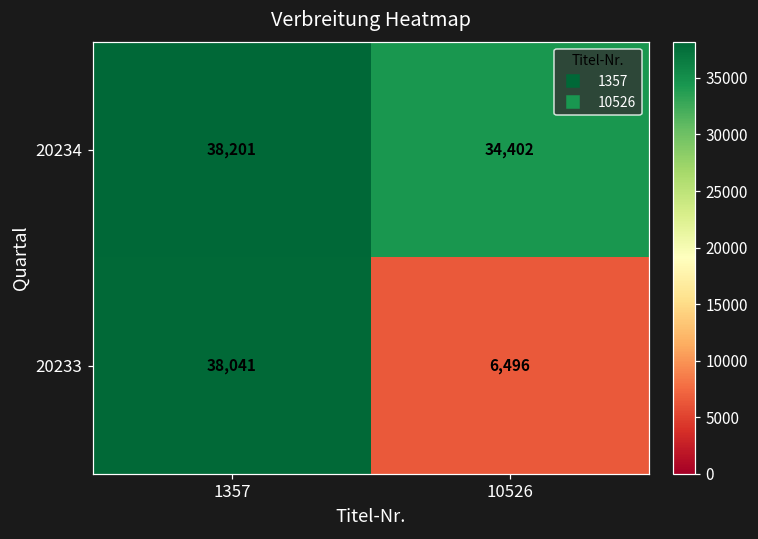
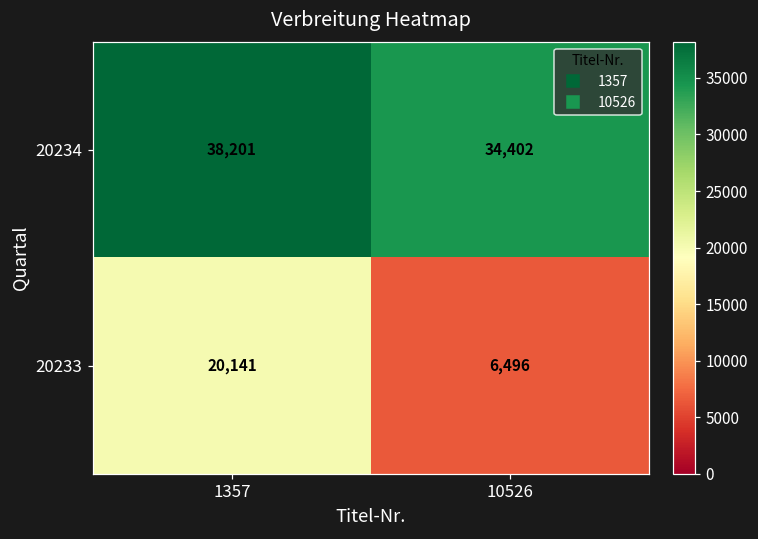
20233, 1357: 38,041 -> 20,141
